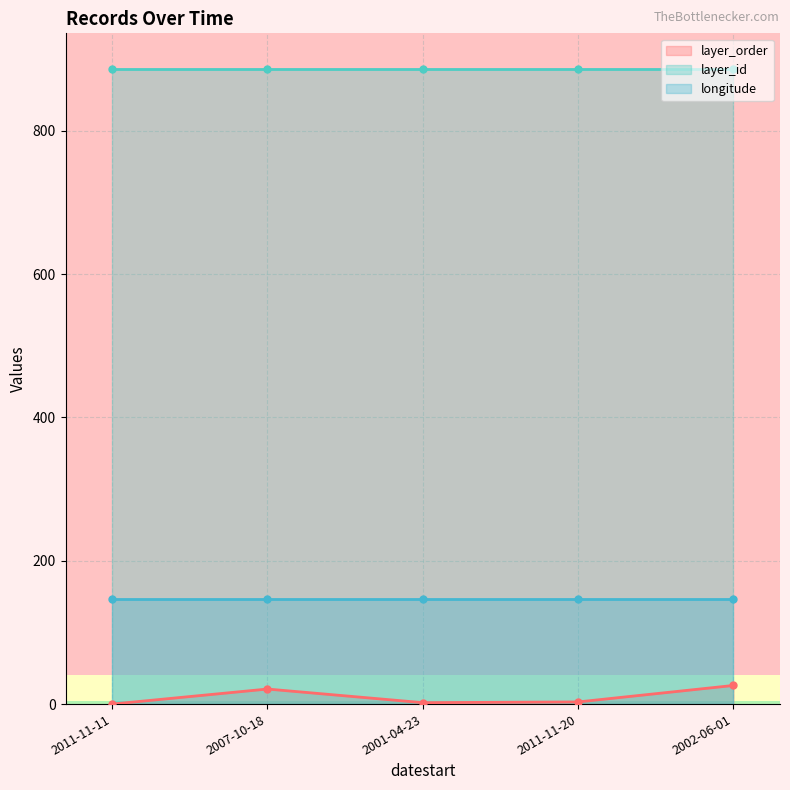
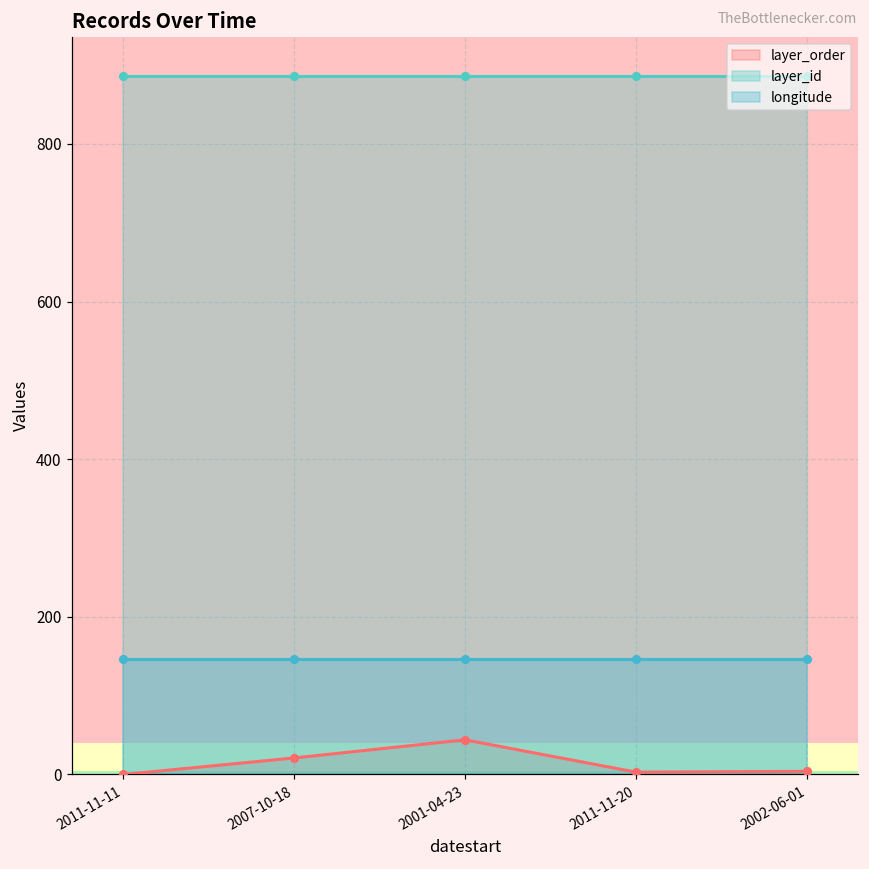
layer_order, 2001-04-23: 0 -> 40
layer_order, 2002-06-01: 30 -> 0
